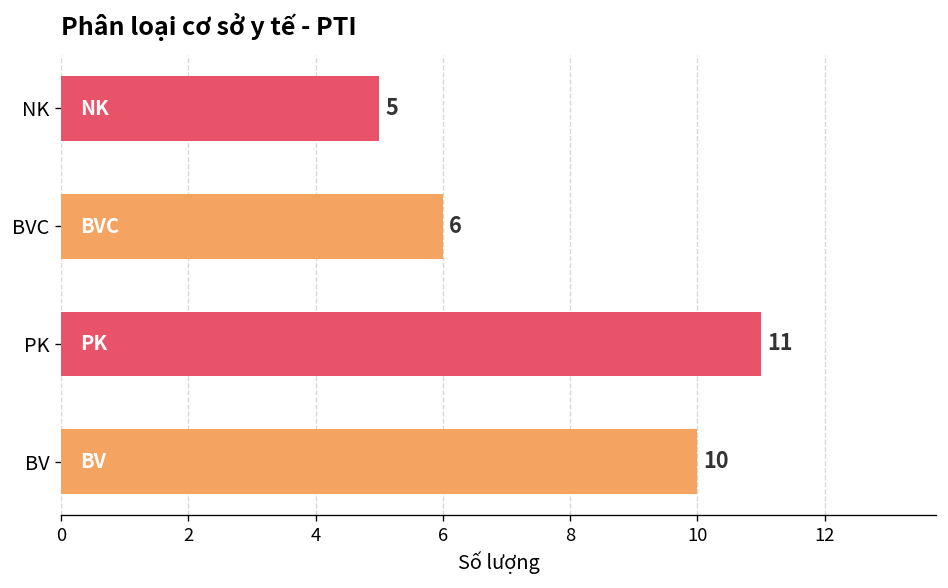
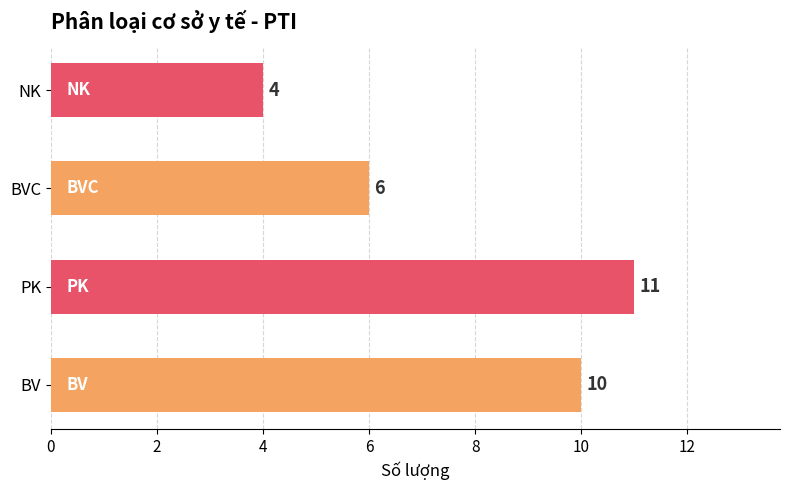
NK: 5 -> 4
